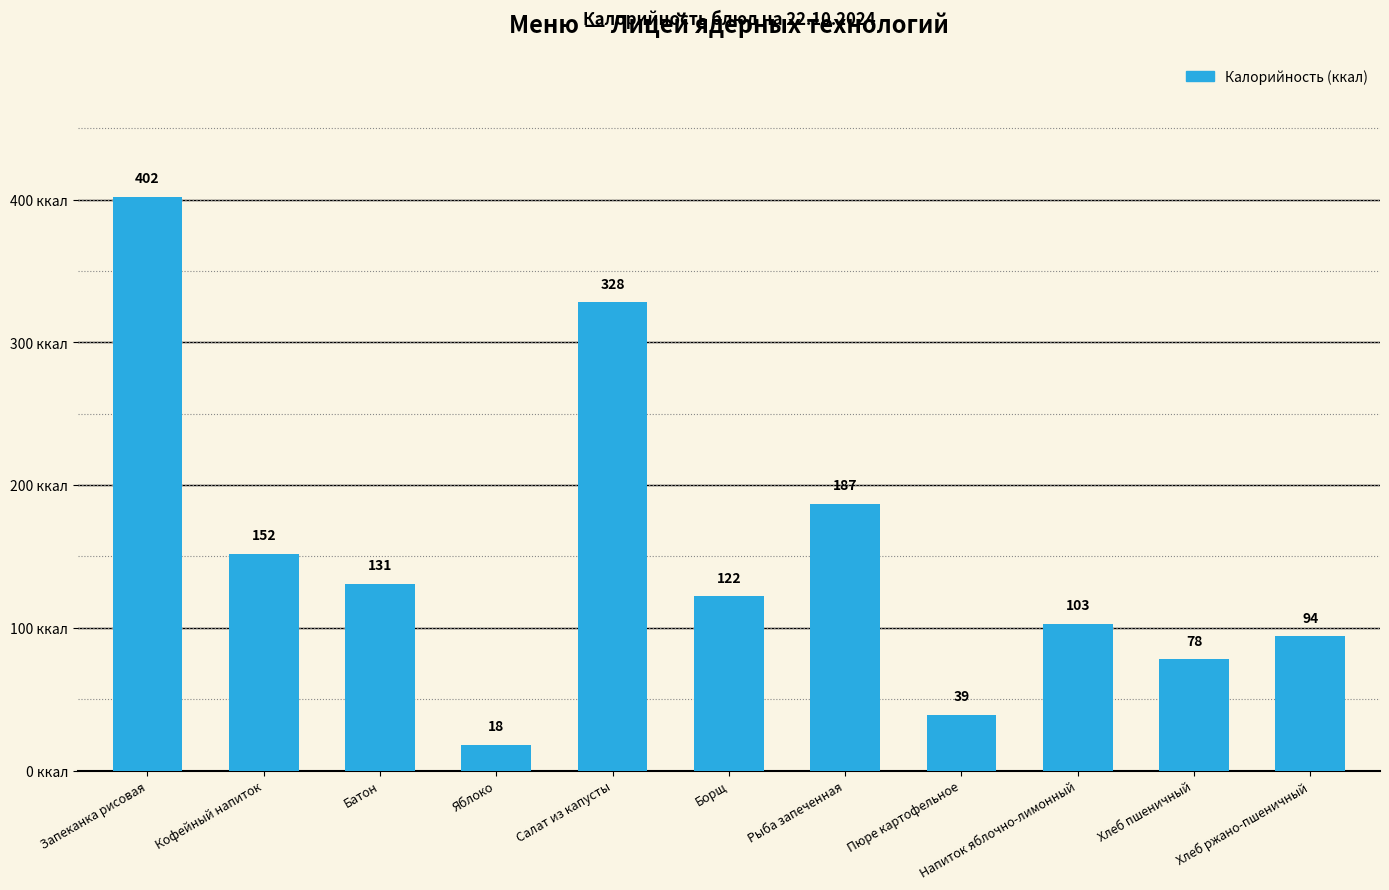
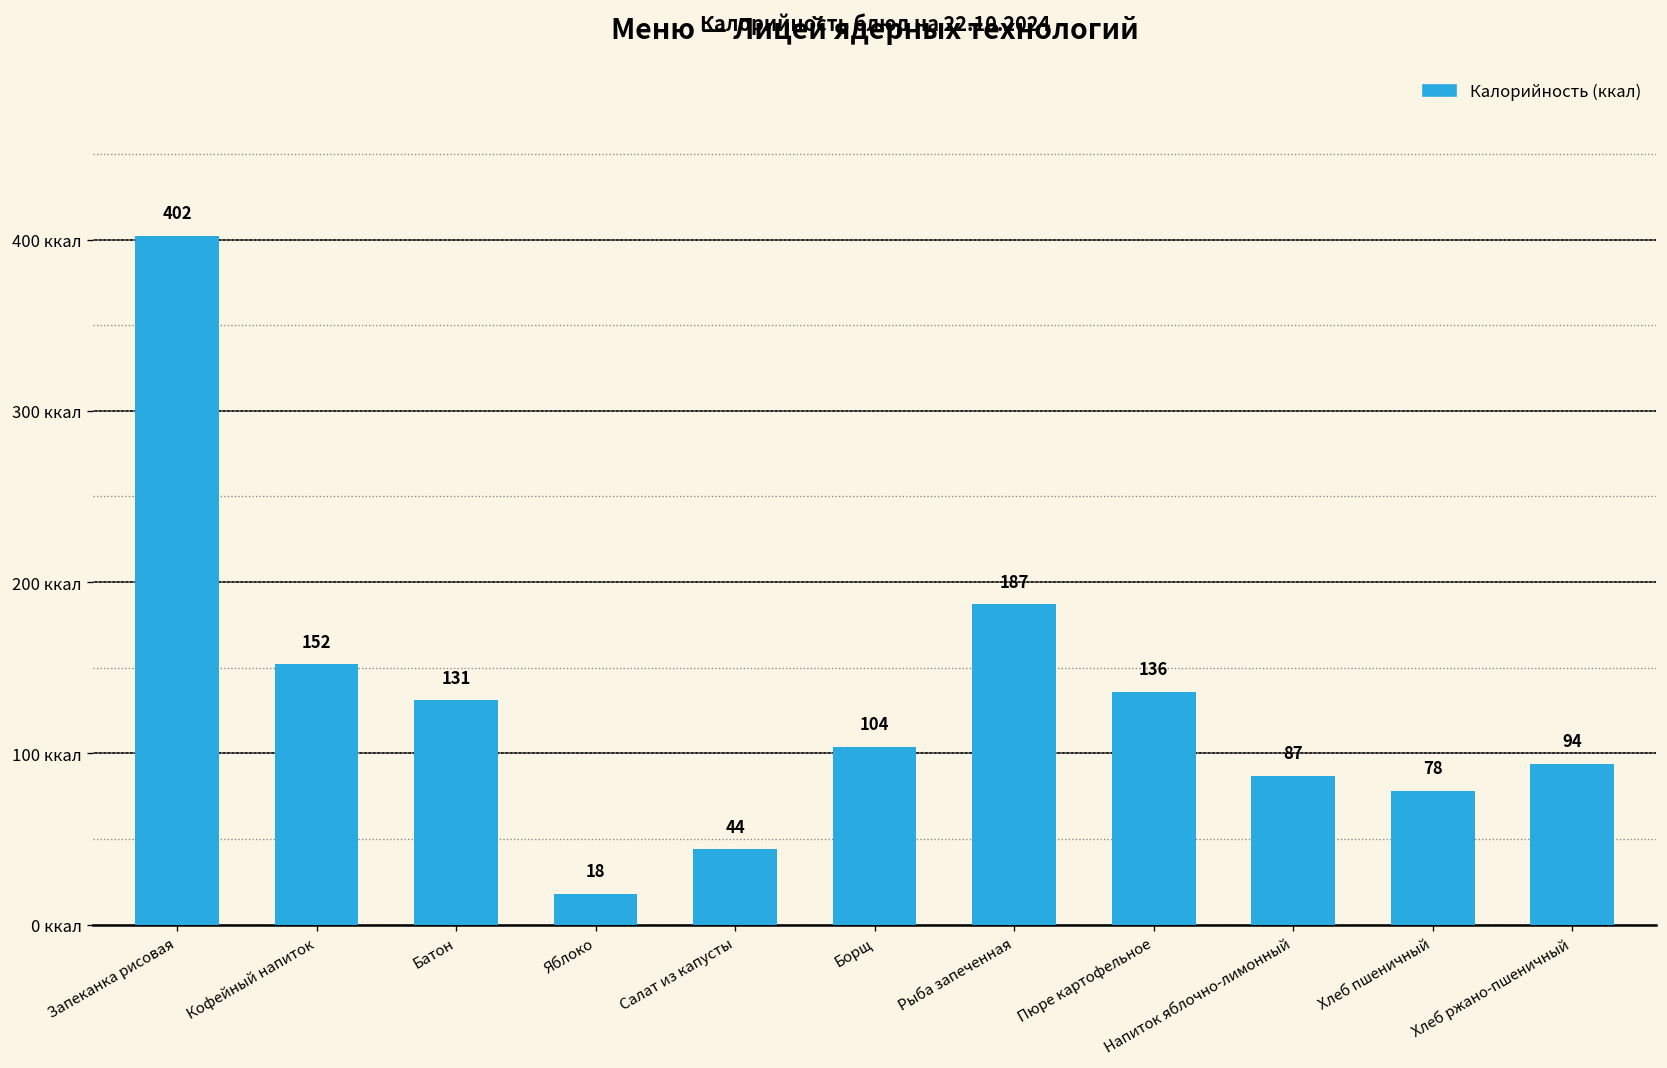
Салат из капусты: 328 -> 44
Борщ: 122 -> 104
Пюре картофельное: 39 -> 136
Напиток яблочно-лимонный: 103 -> 87
